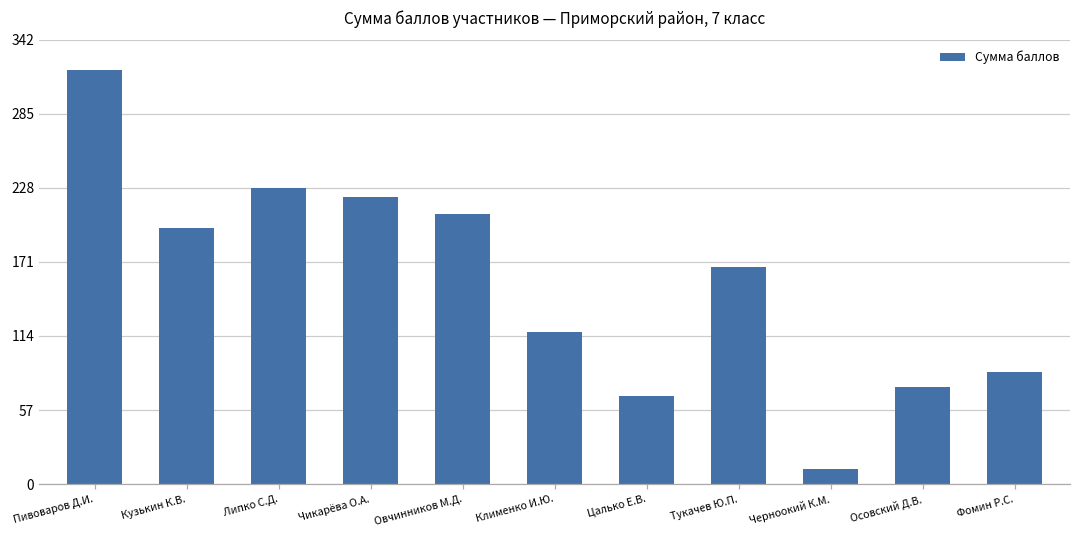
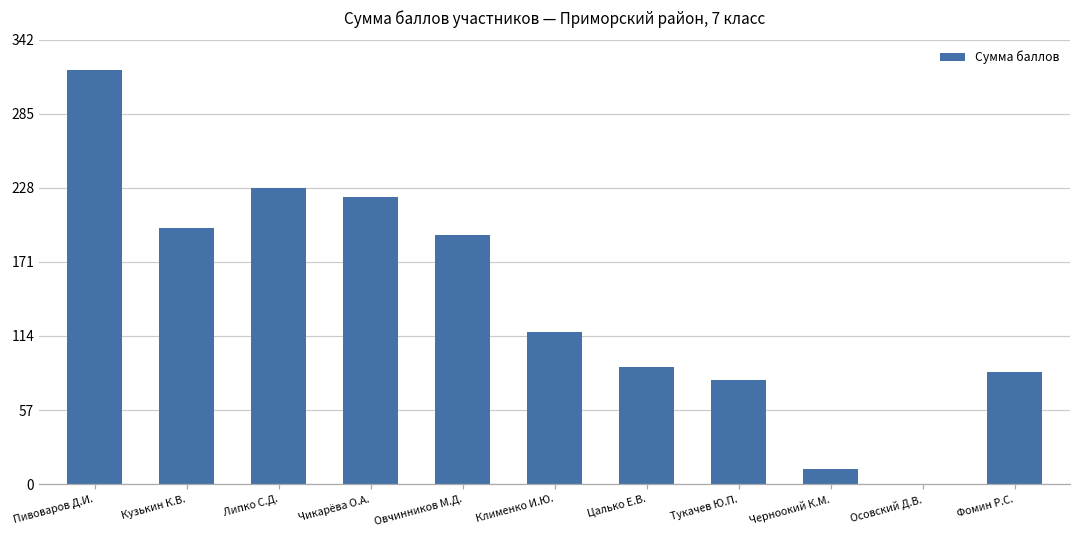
Овчинников М.Д.: 208 -> 192
Цалько Е.В.: 68 -> 90
Тукачев Ю.П.: 167 -> 80
Осовский Д.В.: 75 -> 0
